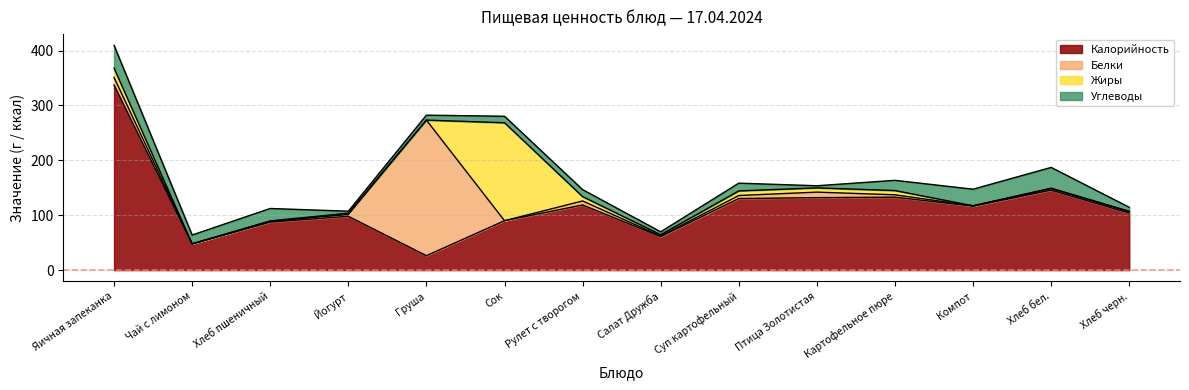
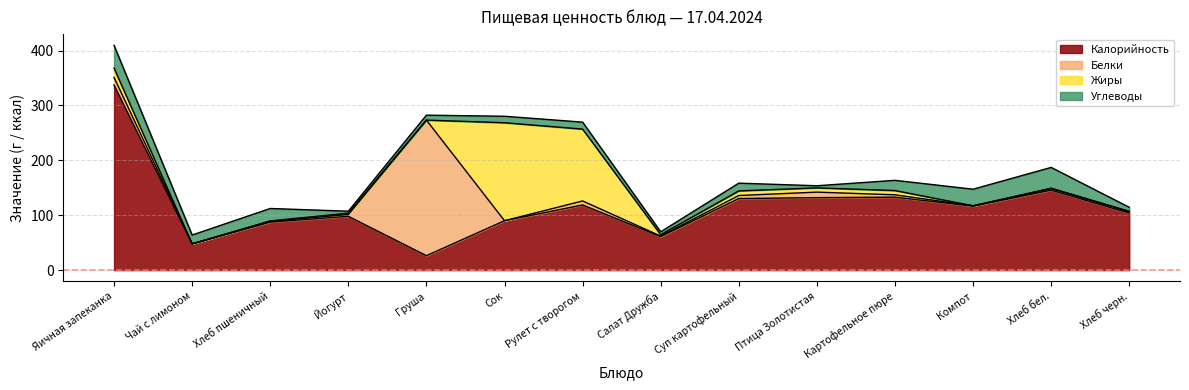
Жиры, Рулет с творогом: 10 -> 130
